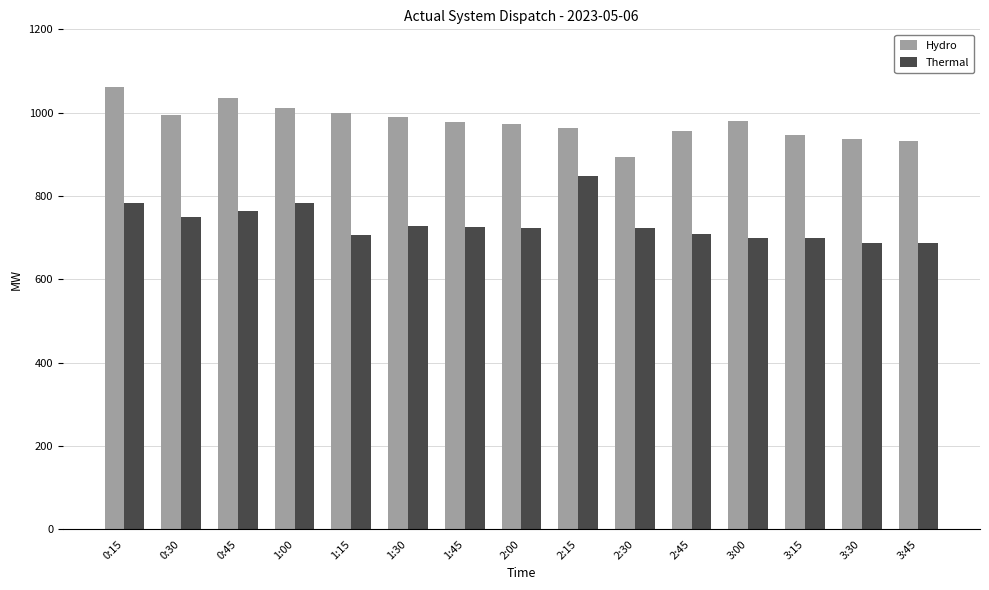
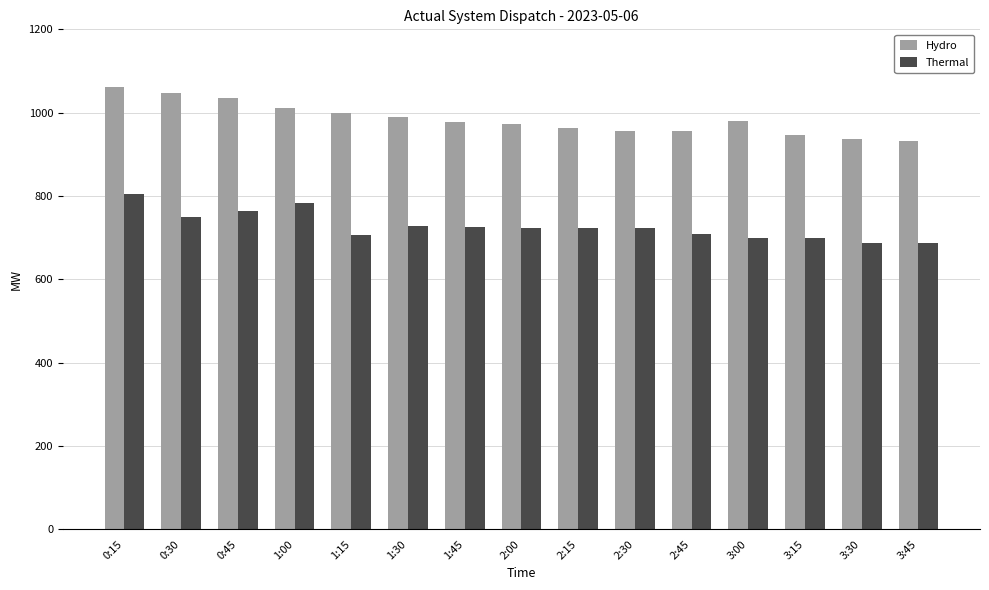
Thermal, 0:15: 780 -> 810
Hydro, 0:30: 1000 -> 1050
Thermal, 2:15: 850 -> 720
Hydro, 2:30: 890 -> 960
